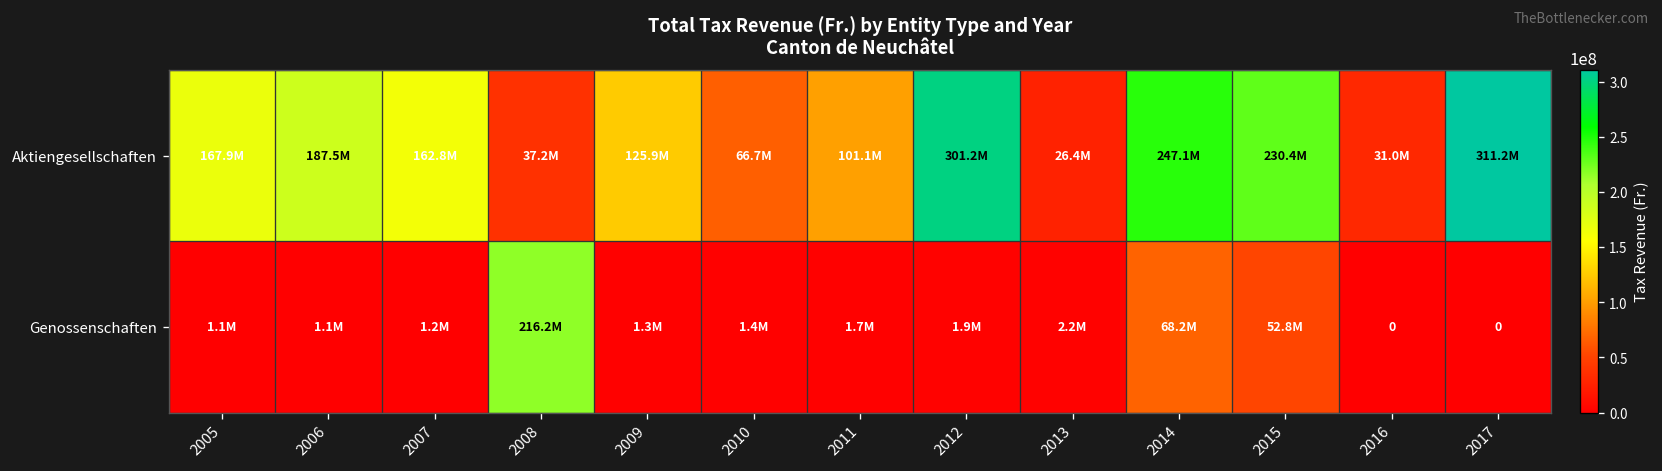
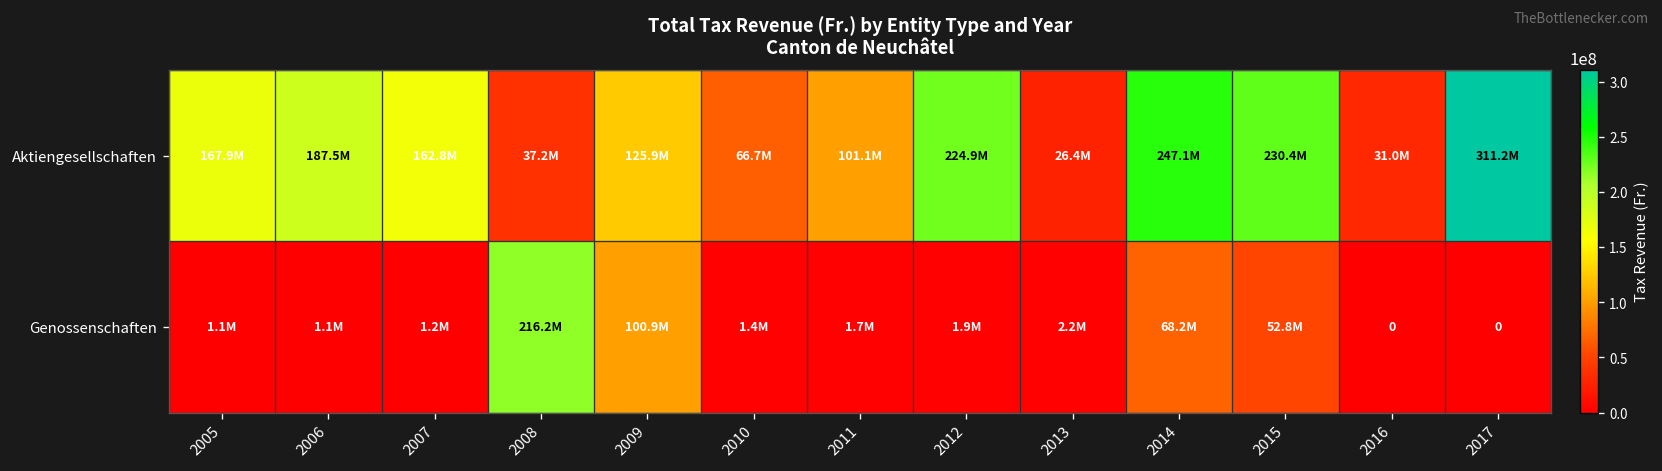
Aktiengesellschaften, 2012: 301.2M -> 224.9M
Genossenschaften, 2009: 1.3M -> 100.9M
